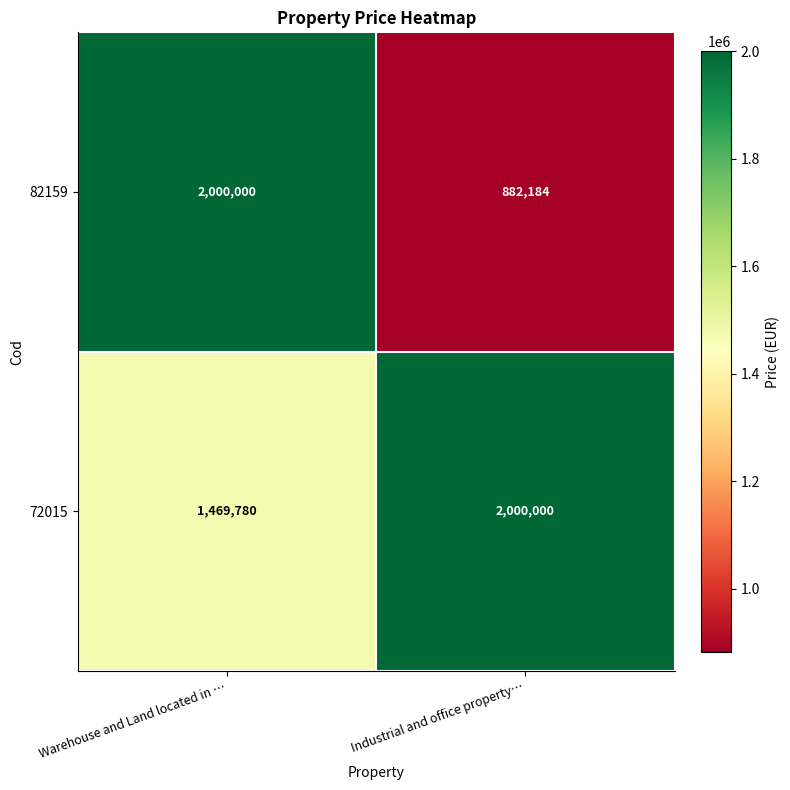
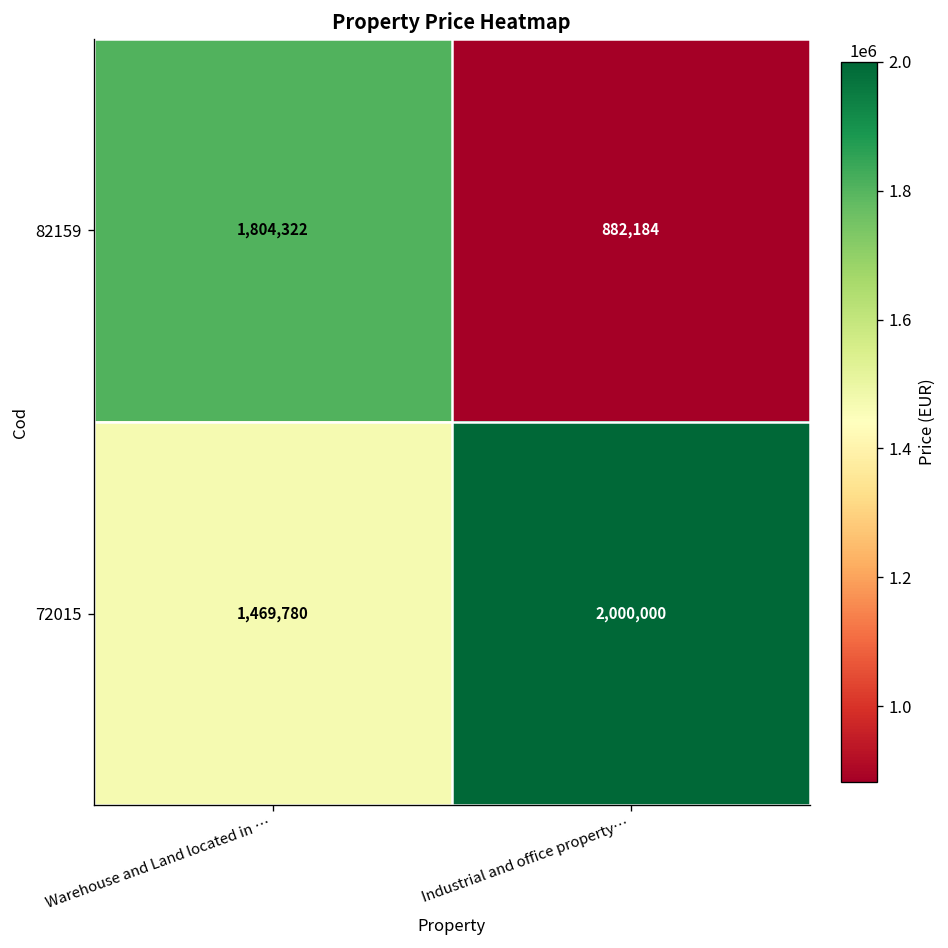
82159, Warehouse and Land located in …: 2,000,000 -> 1,804,322
